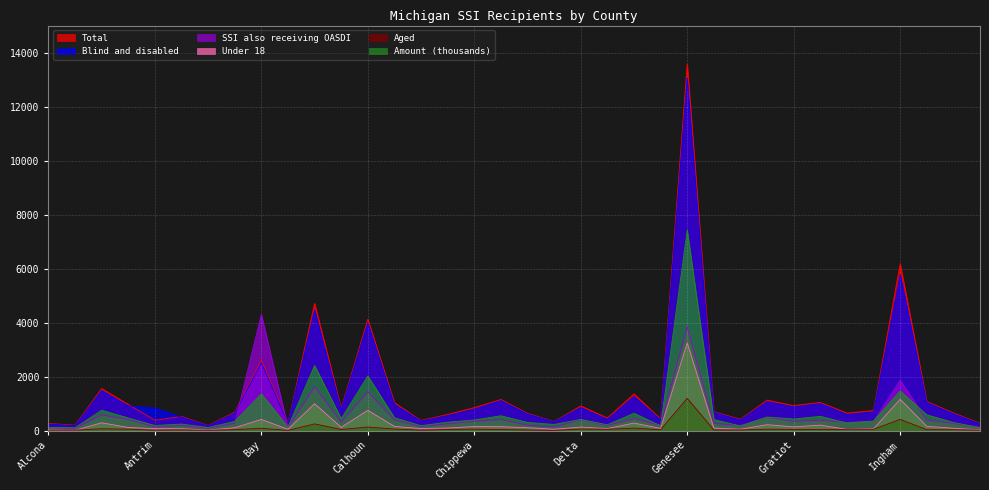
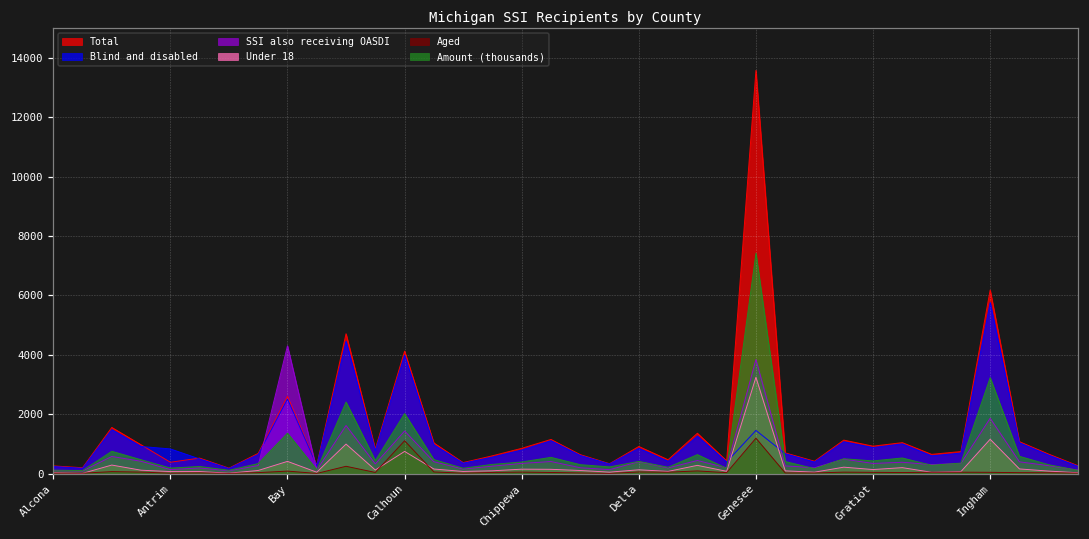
Aged, Calhoun: 100 -> 1100
Blind and disabled, Genesee: 13100 -> 1500
Aged, Ingham: 400 -> 0
Amount (thousands), Ingham: 1500 -> 3200
